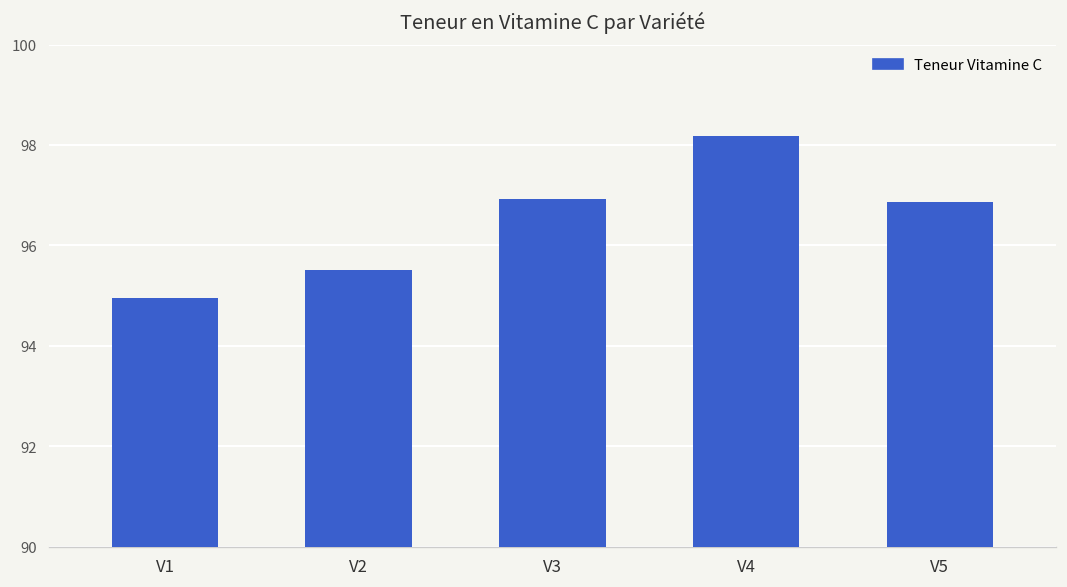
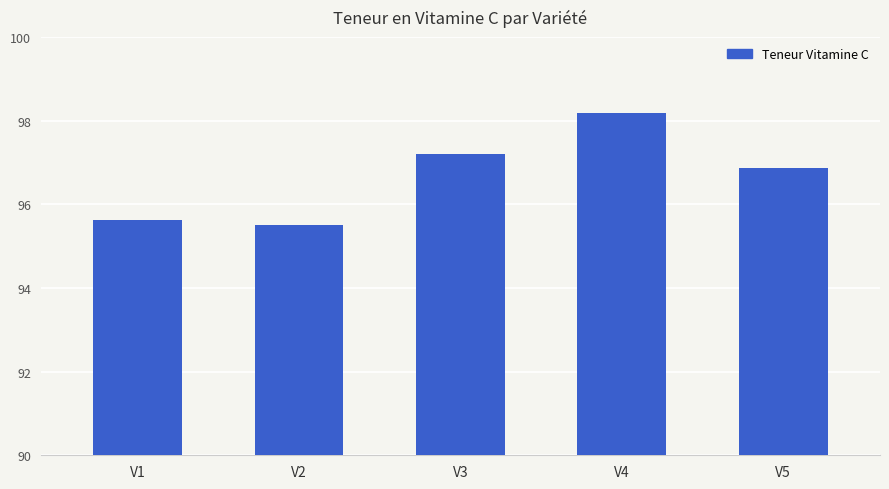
V1: 95.0 -> 95.6
V3: 96.9 -> 97.2
